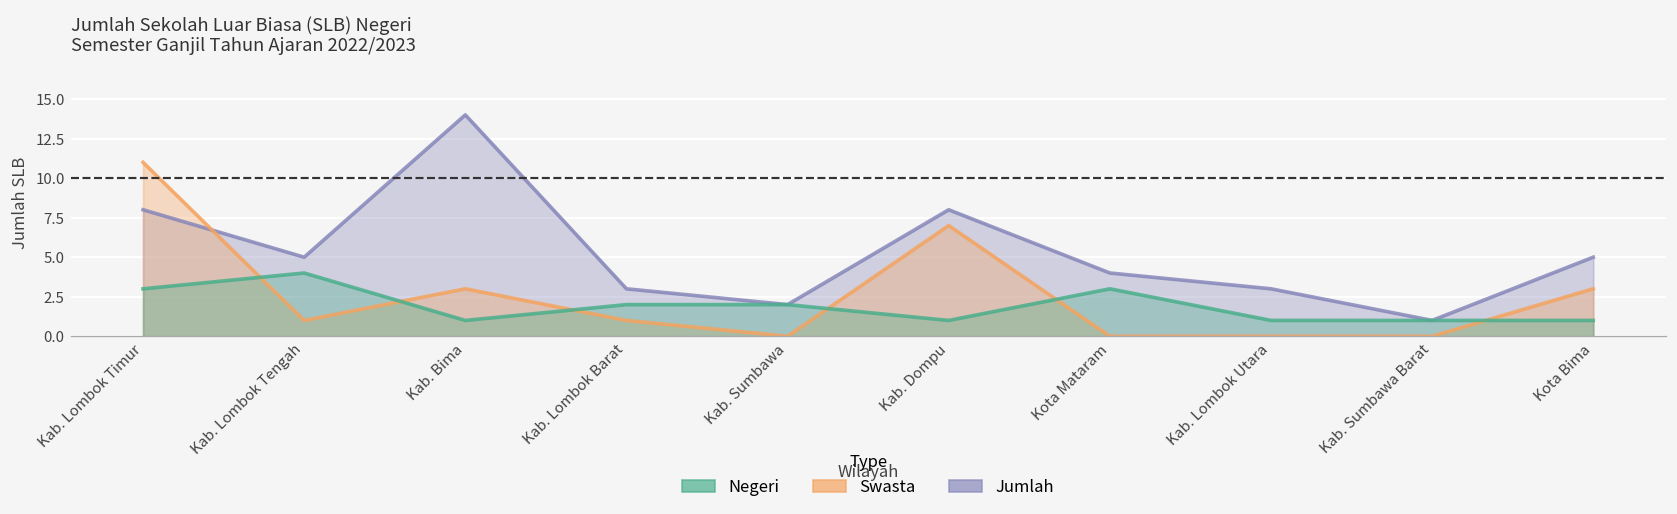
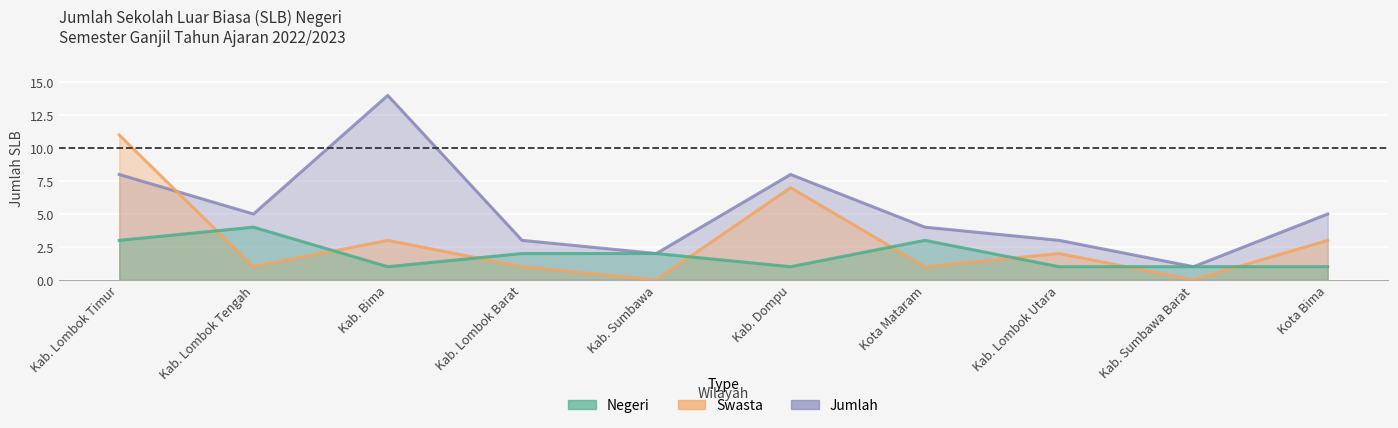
Swasta, Kota Mataram: 0 -> 1
Swasta, Kab. Lombok Utara: 0 -> 2
